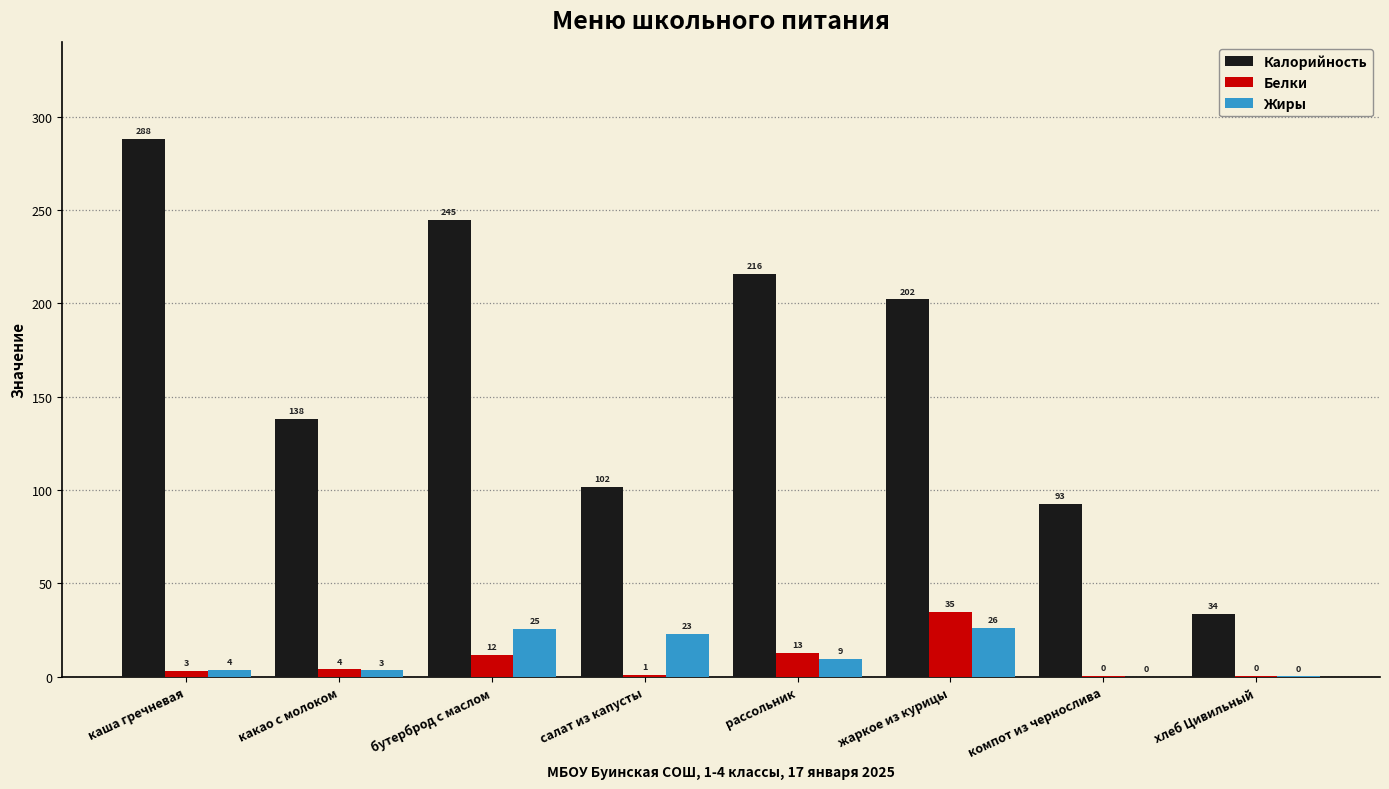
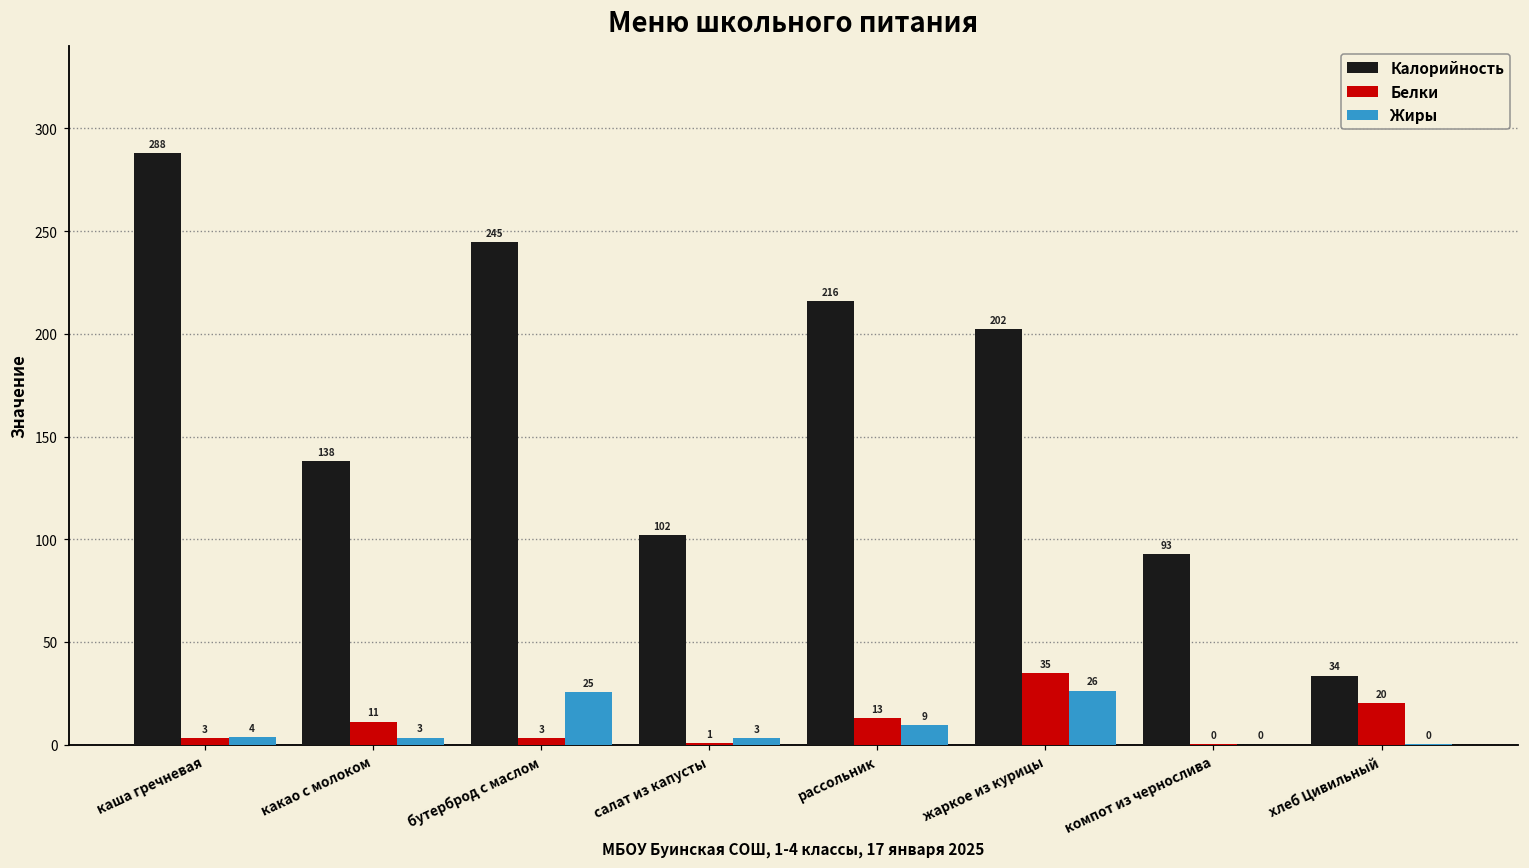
Белки, какао с молоком: 4 -> 11
Белки, бутерброд с маслом: 12 -> 3
Жиры, салат из капусты: 23 -> 3
Белки, хлеб Цивильный: 0 -> 20
